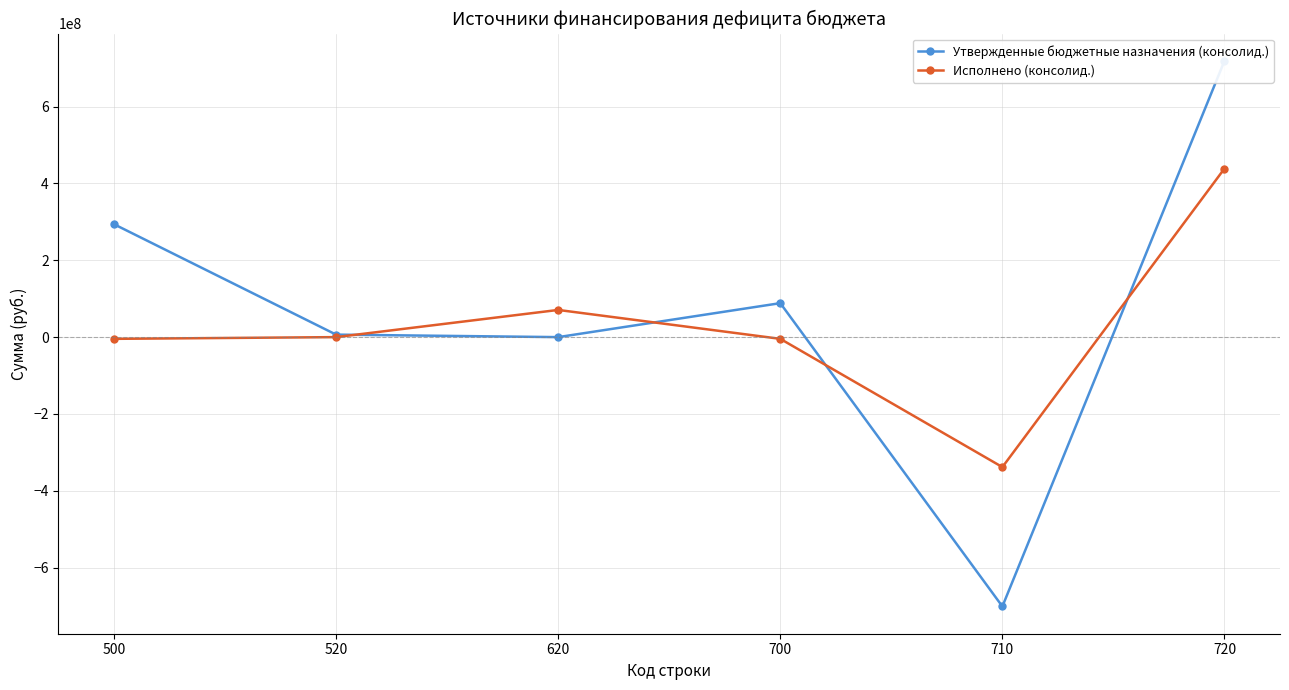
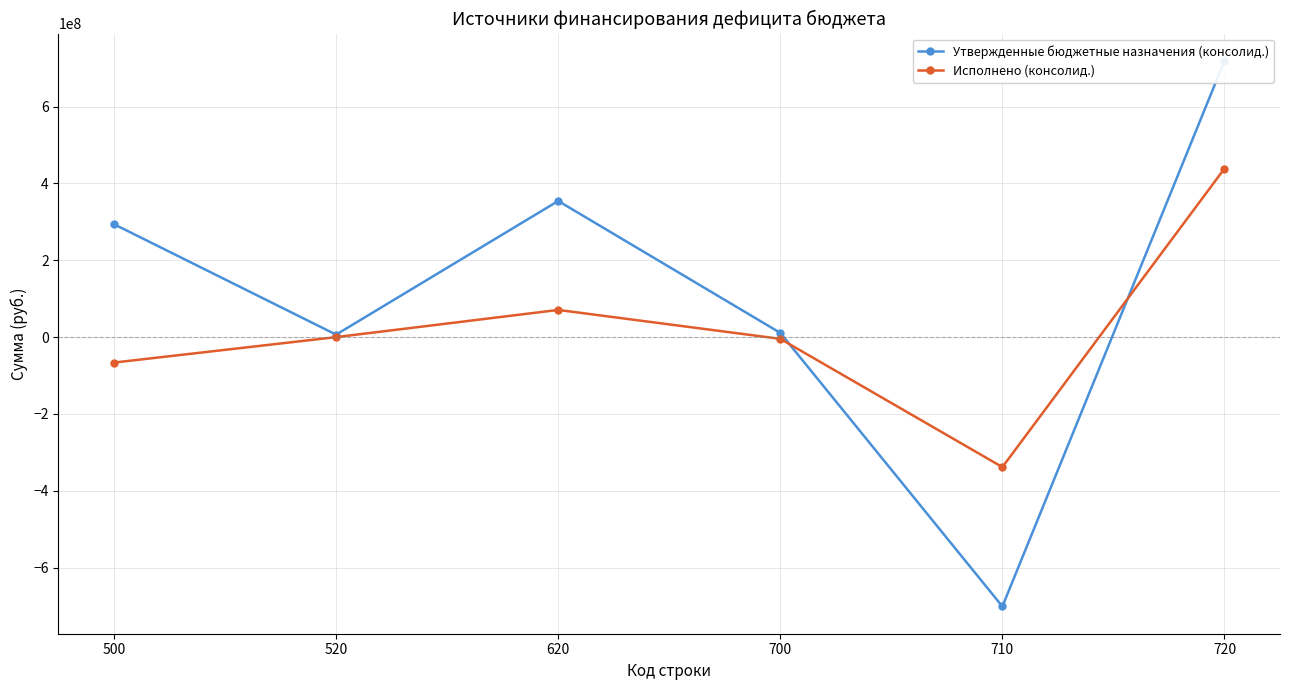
Исполнено (консолид.), 500: 0 -> -70000000
Утвержденные бюджетные назначения (консолид.), 620: 0 -> 350000000
Утвержденные бюджетные назначения (консолид.), 700: 90000000 -> 10000000
